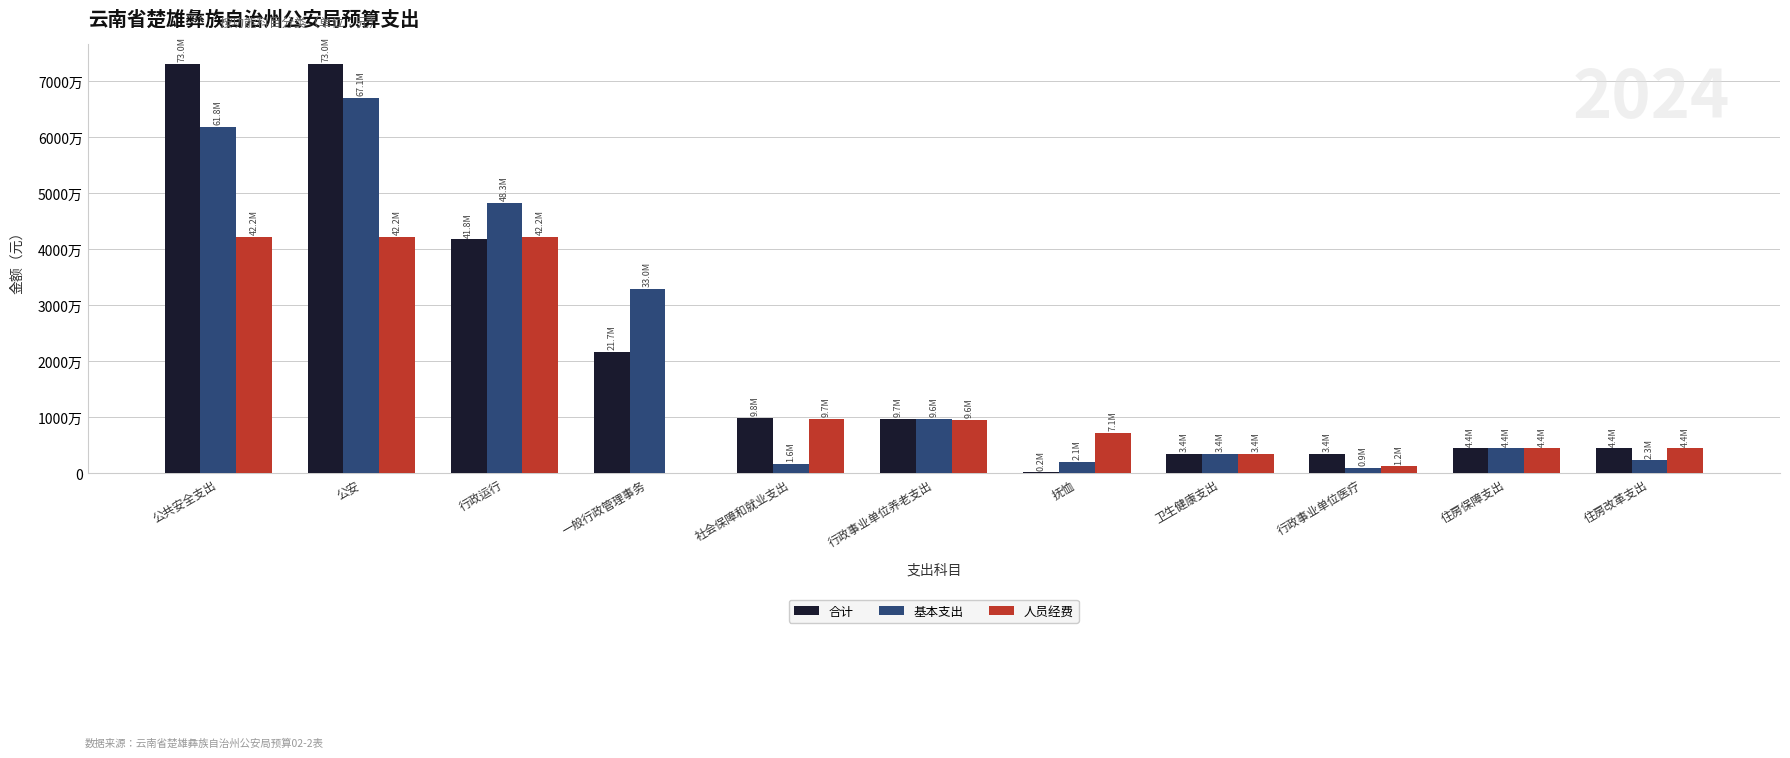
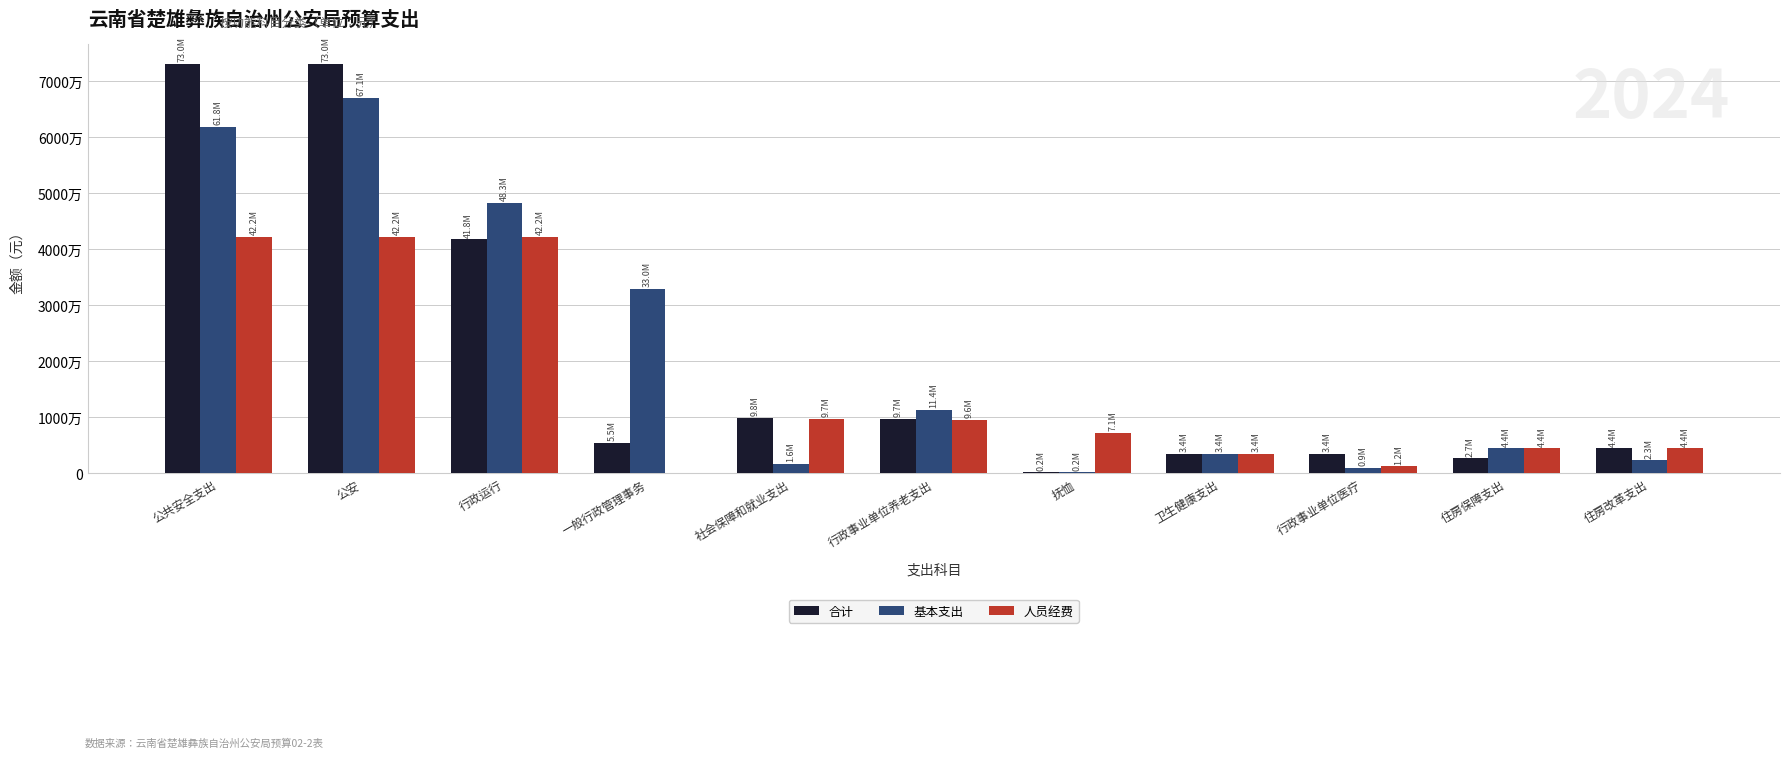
合计, 一般行政管理事务: 21.7M -> 5.5M
基本支出, 行政事业单位养老支出: 9.6M -> 11.4M
基本支出, 抚恤: 2.1M -> 0.2M
合计, 住房保障支出: 4.4M -> 2.7M
